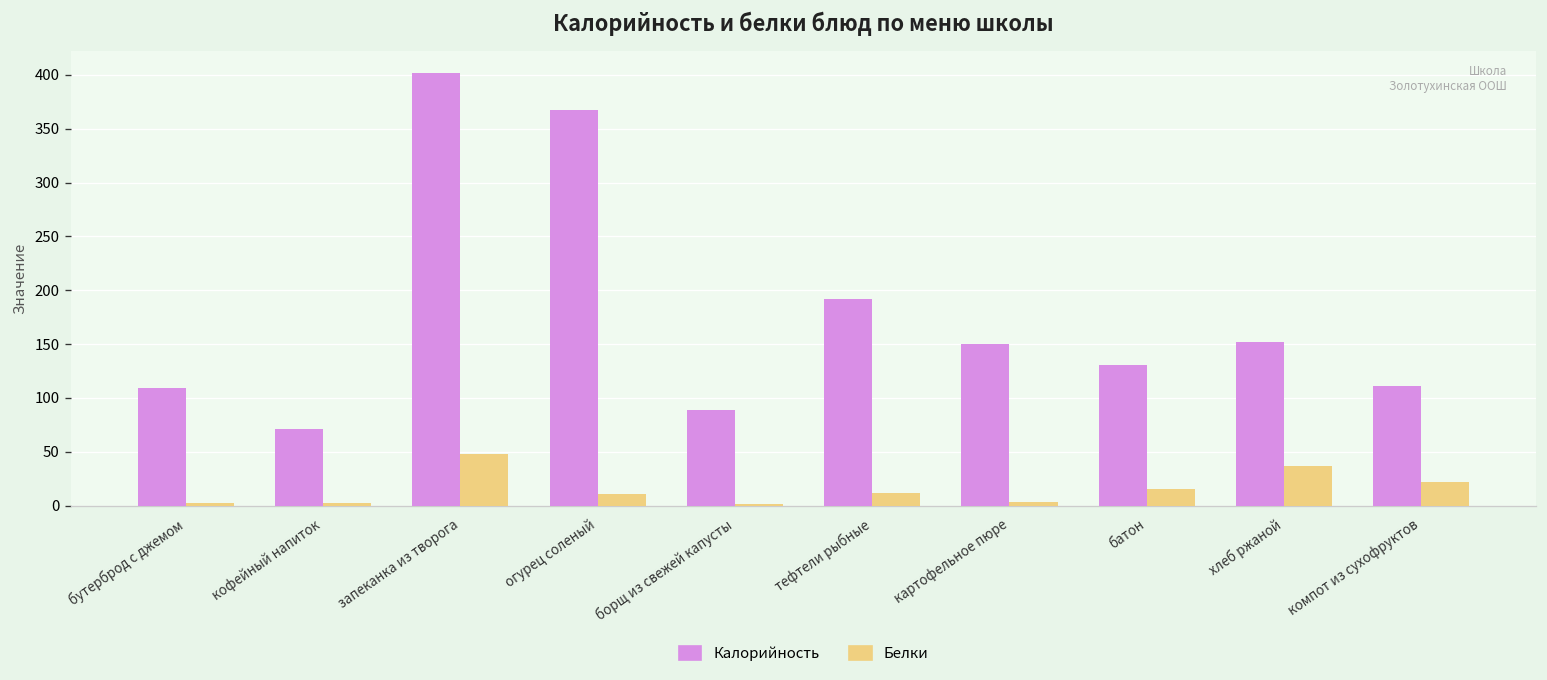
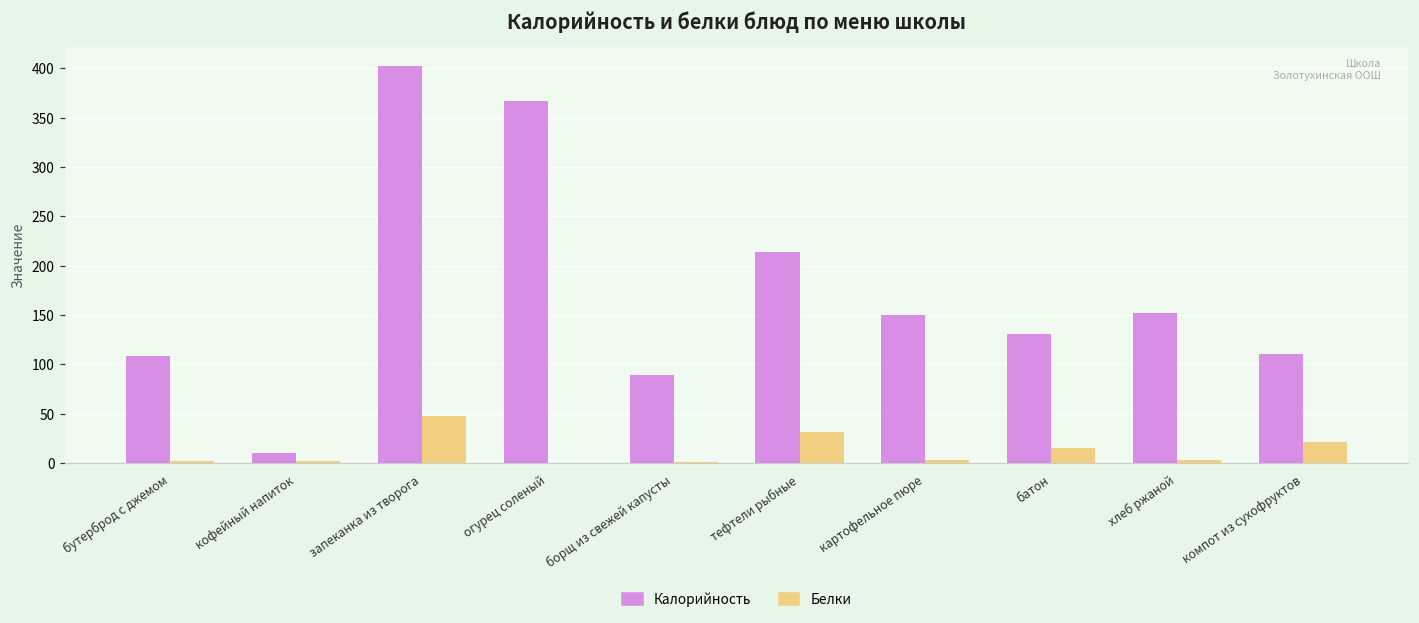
Калорийность, кофейный напиток: 70 -> 10
Белки, огурец соленый: 10 -> 0
Калорийность, тефтели рыбные: 190 -> 210
Белки, тефтели рыбные: 10 -> 30
Белки, хлеб ржаной: 40 -> 0
